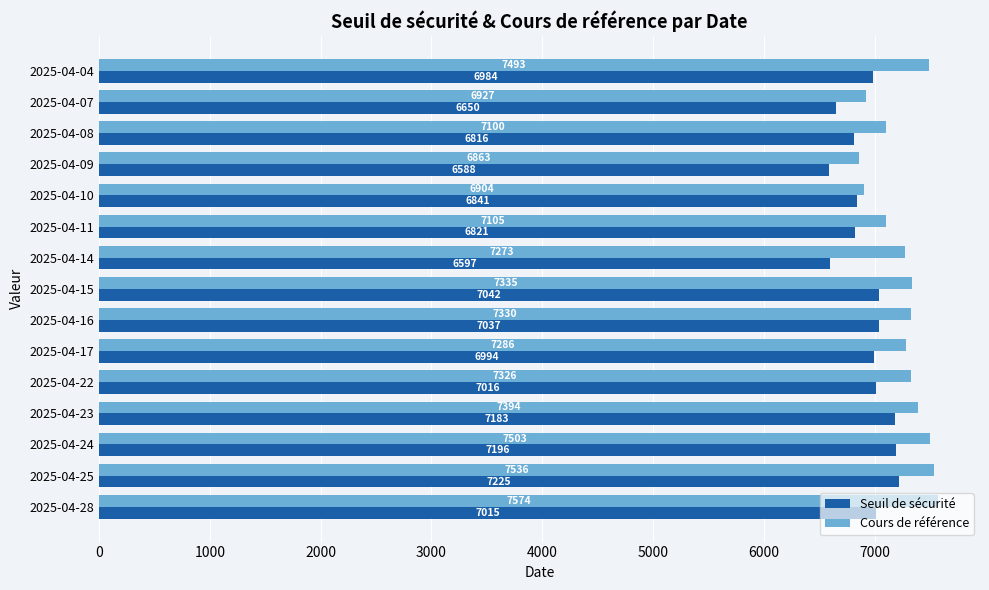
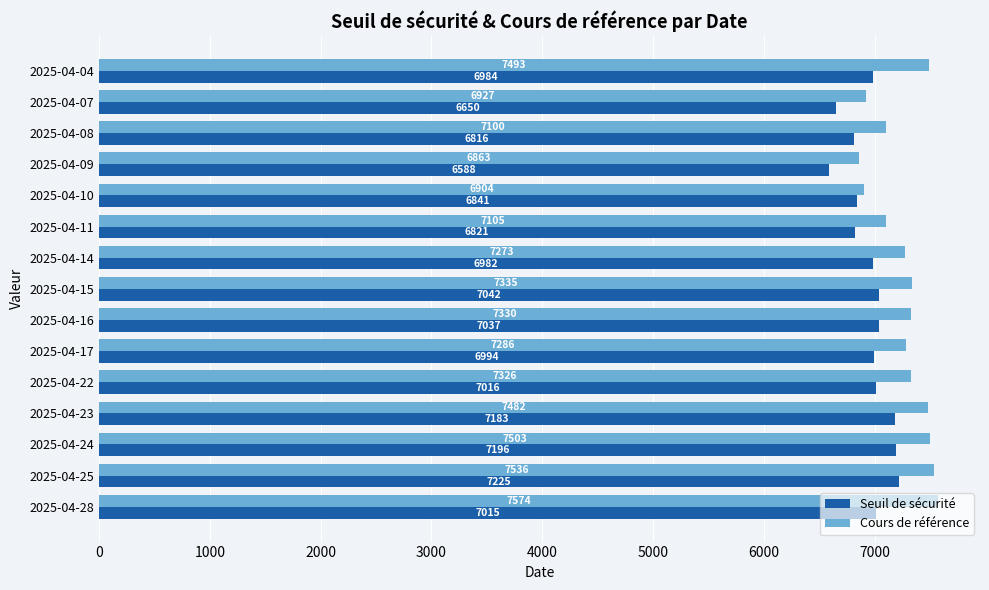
Seuil de sécurité, 2025-04-14: 6597 -> 6982
Cours de référence, 2025-04-23: 7394 -> 7482
